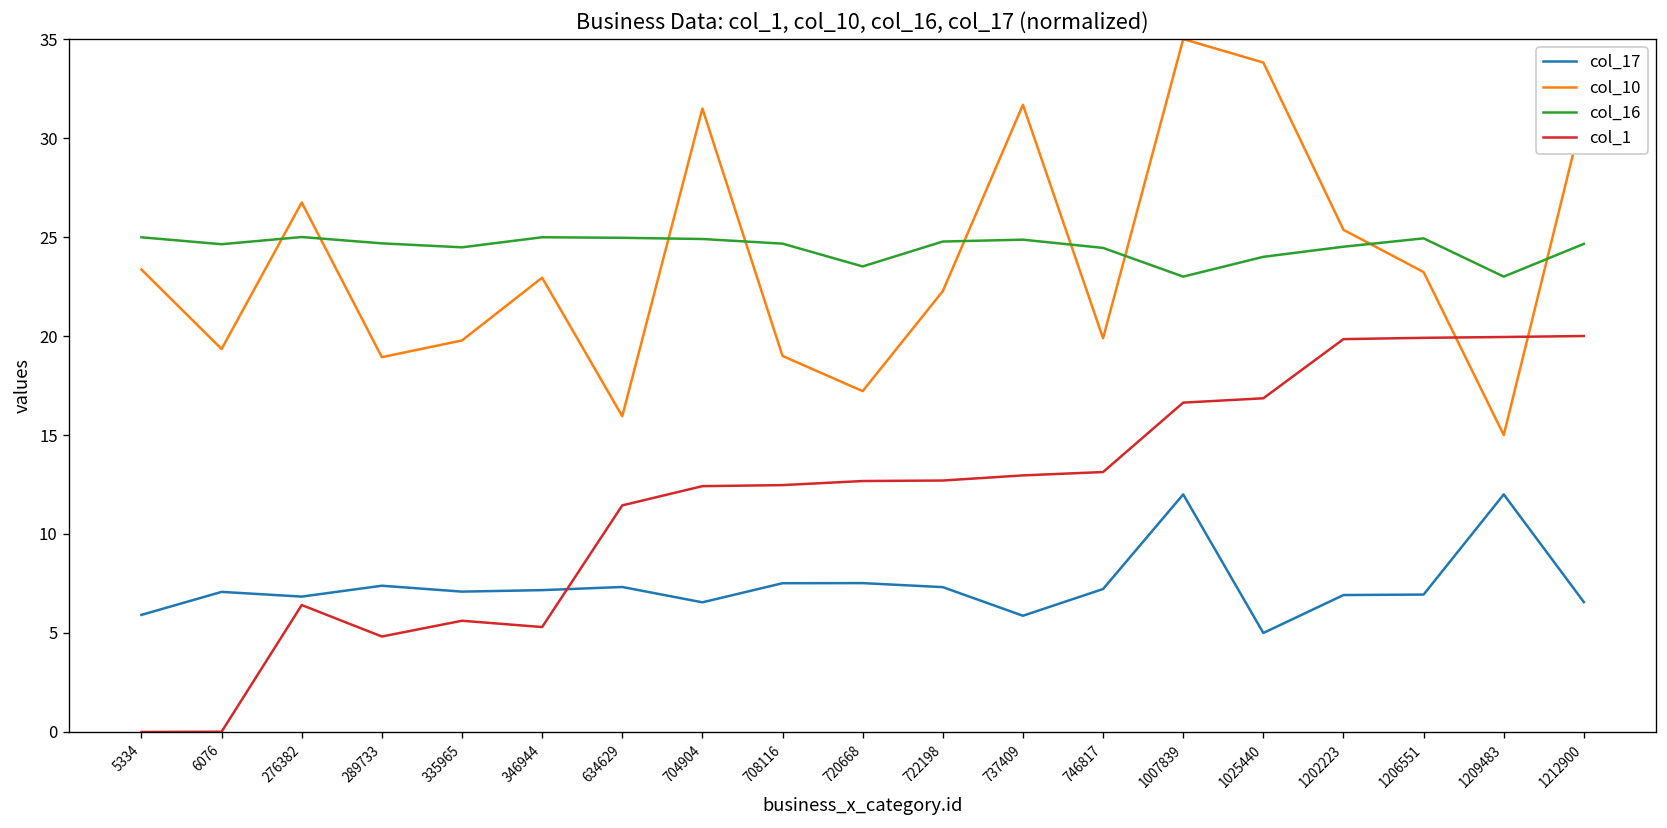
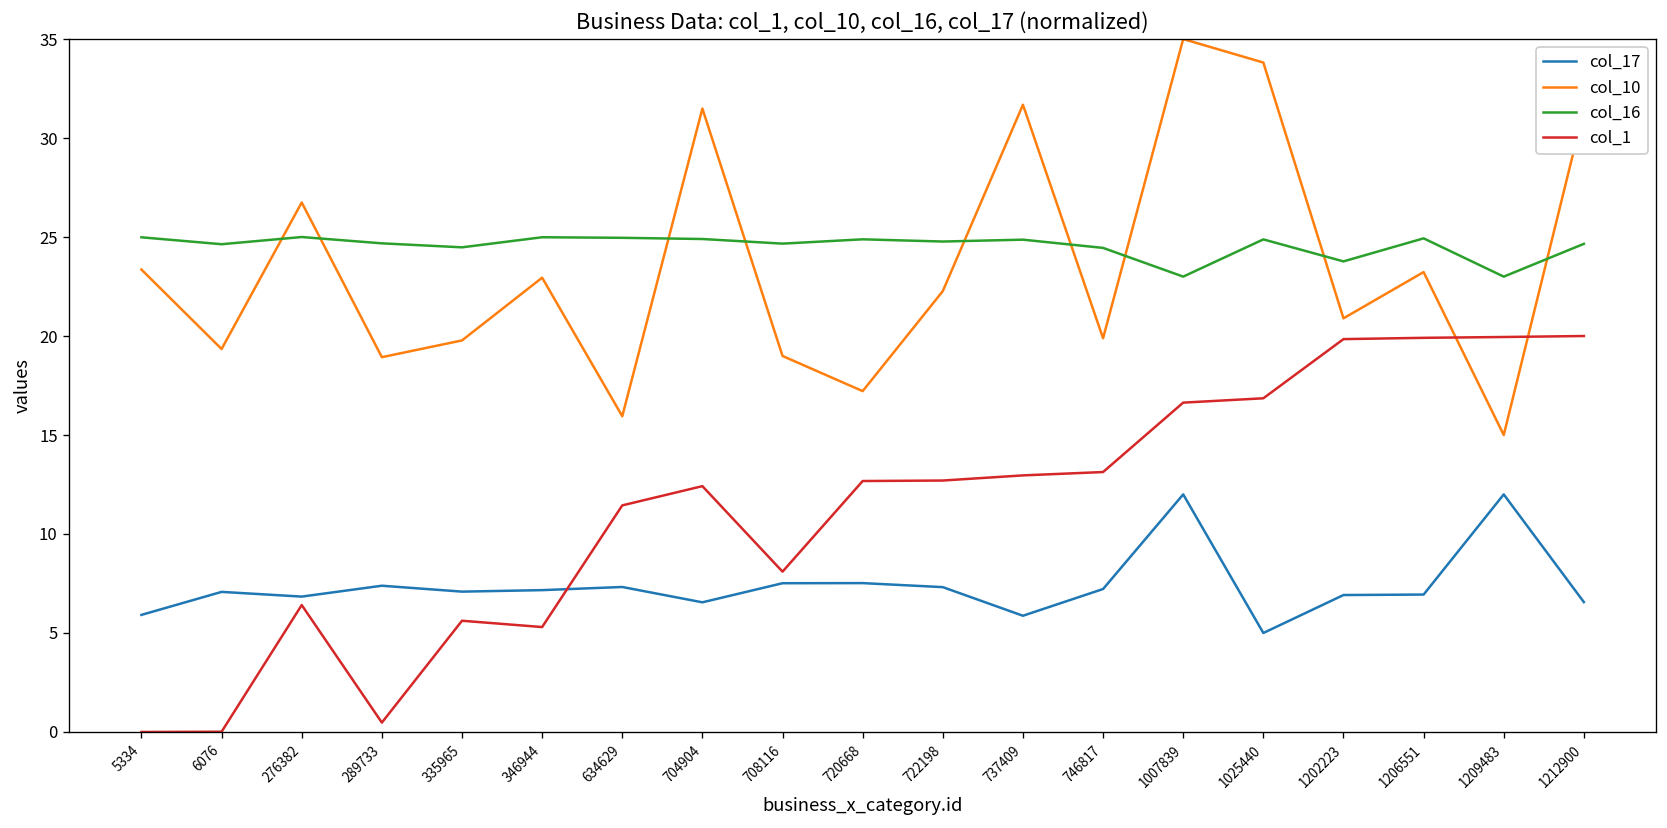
col_1, 289733: 4.8 -> 0.5
col_1, 708116: 12.5 -> 8.1
col_16, 720668: 23.5 -> 24.9
col_16, 1025440: 24.0 -> 24.9
col_10, 1202223: 25.4 -> 20.9
col_16, 1202223: 24.5 -> 23.8
